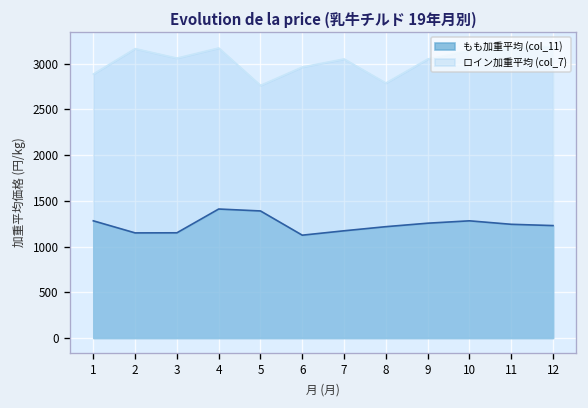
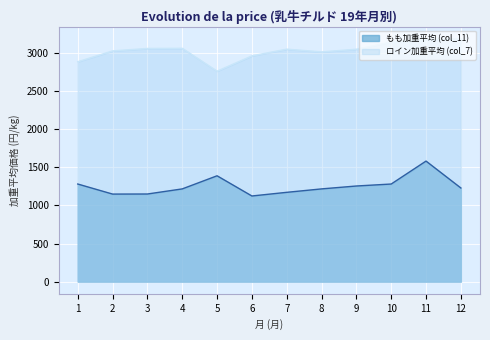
ロイン加重平均 (col_7), 2: 3200 -> 3000
もも加重平均 (col_11), 4: 1400 -> 1200
ロイン加重平均 (col_7), 4: 3200 -> 3100
ロイン加重平均 (col_7), 8: 2800 -> 3000
もも加重平均 (col_11), 11: 1200 -> 1600
